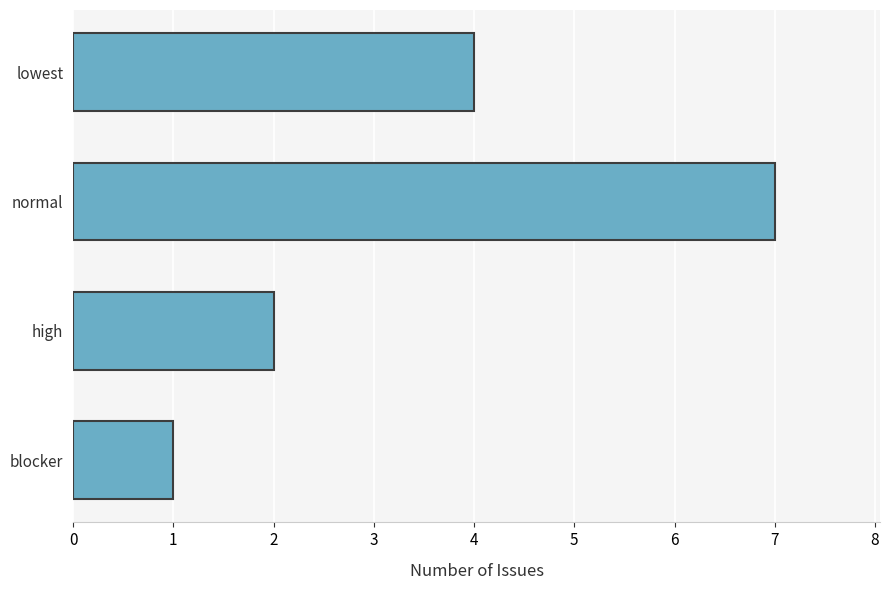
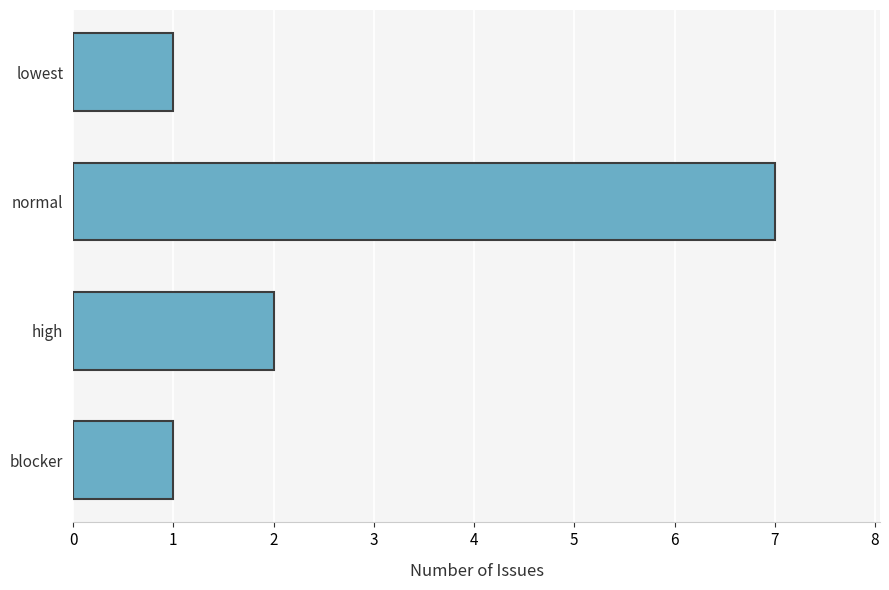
lowest: 4 -> 1
